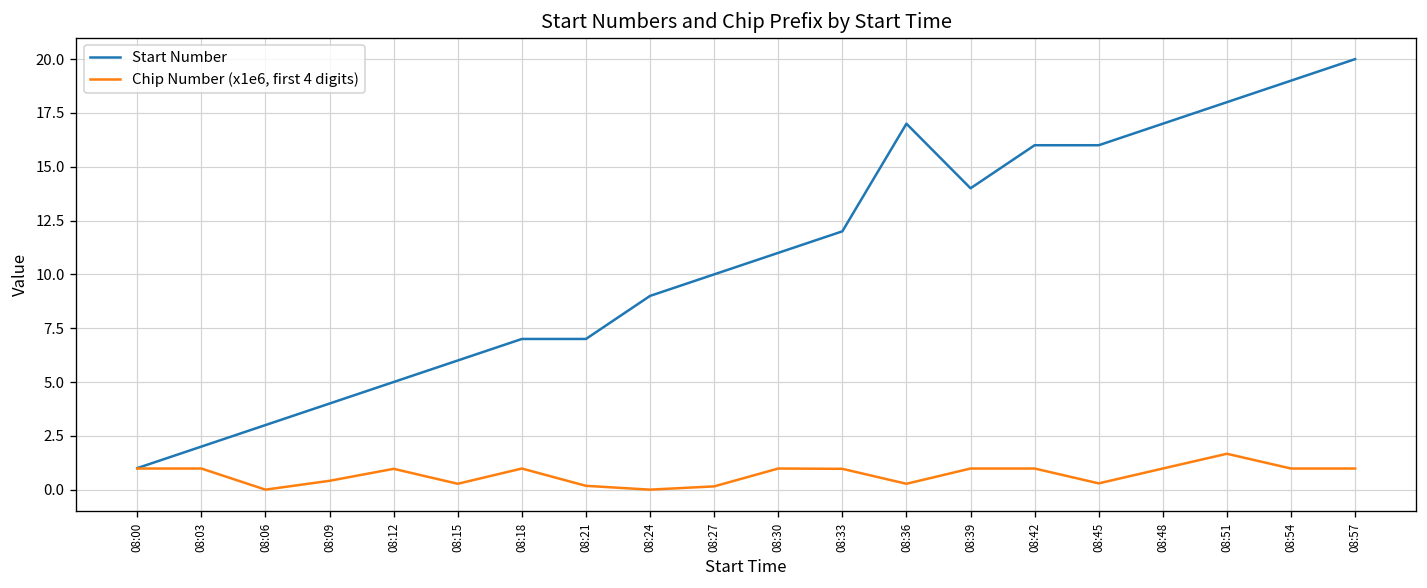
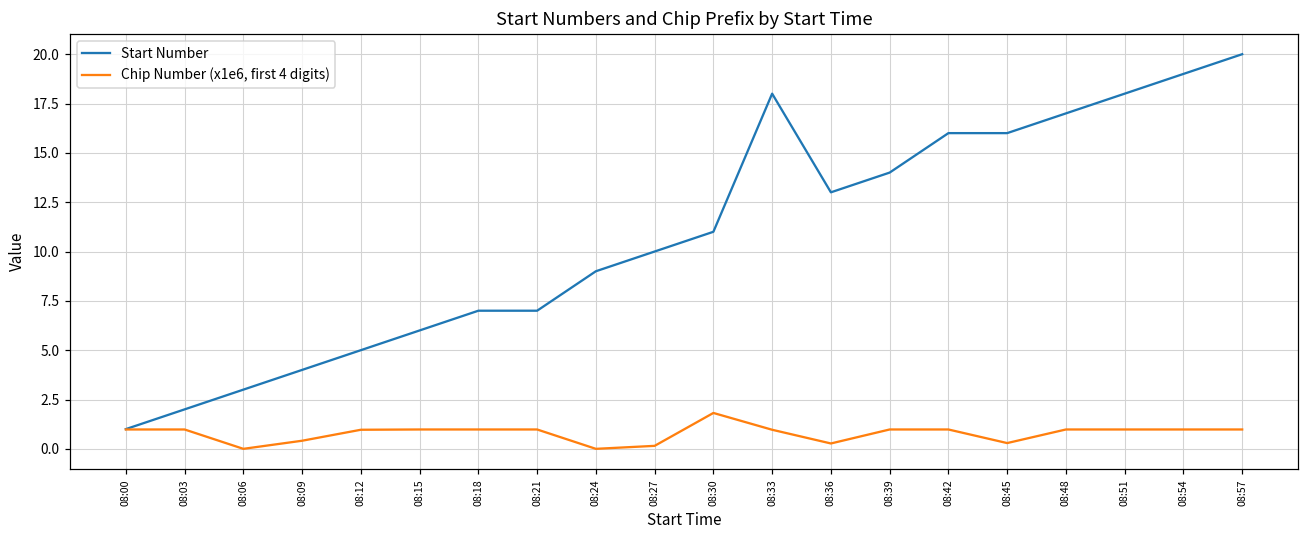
Chip Number (x1e6, first 4 digits), 08:15: 0.3 -> 1.0
Chip Number (x1e6, first 4 digits), 08:21: 0.2 -> 1.0
Chip Number (x1e6, first 4 digits), 08:30: 1.0 -> 1.8
Start Number, 08:33: 12 -> 18
Start Number, 08:36: 17 -> 13
Chip Number (x1e6, first 4 digits), 08:51: 1.7 -> 1.0
